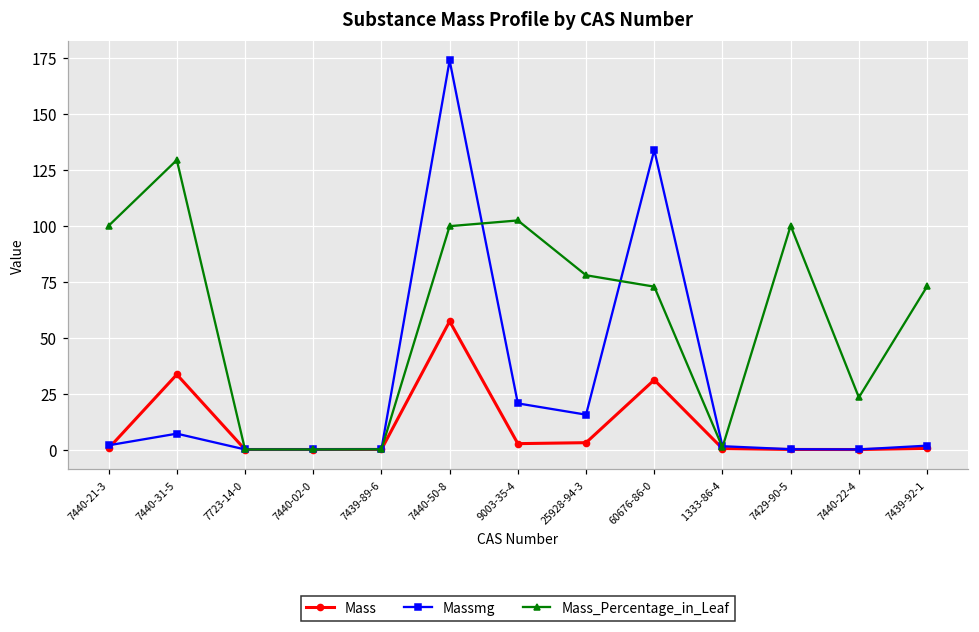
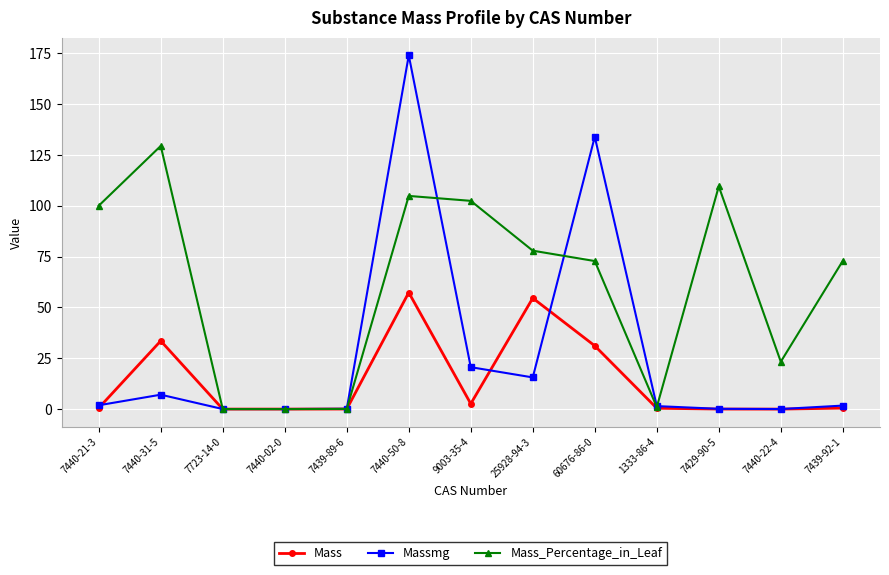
Mass_Percentage_in_Leaf, 7440-50-8: 100 -> 105
Mass, 25928-94-3: 3 -> 55
Mass_Percentage_in_Leaf, 7429-90-5: 100 -> 110
